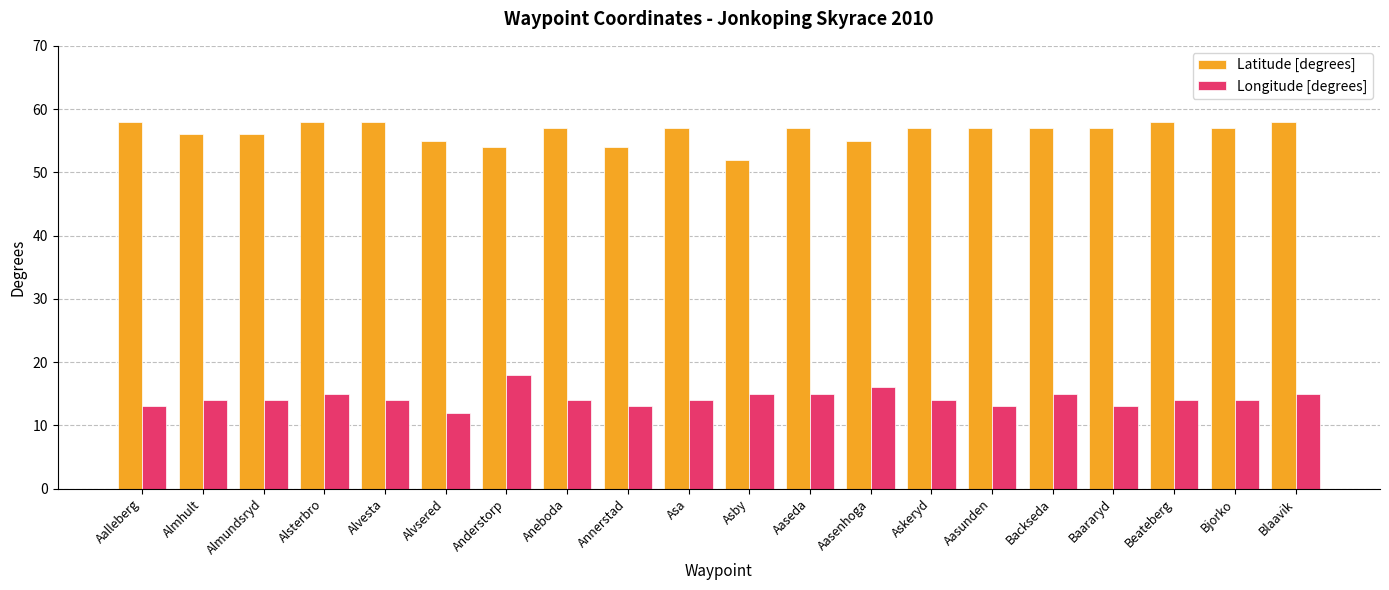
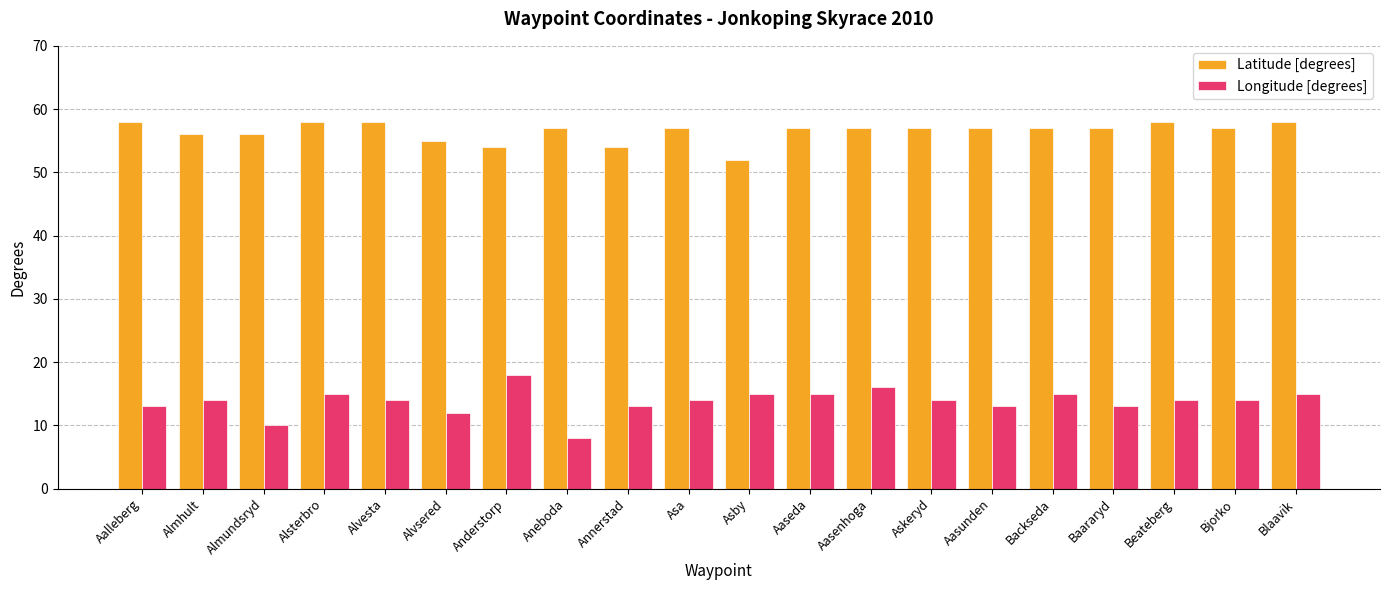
Longitude [degrees], Almundsryd: 14 -> 10
Longitude [degrees], Aneboda: 14 -> 8
Latitude [degrees], Aasenhoga: 55 -> 57
